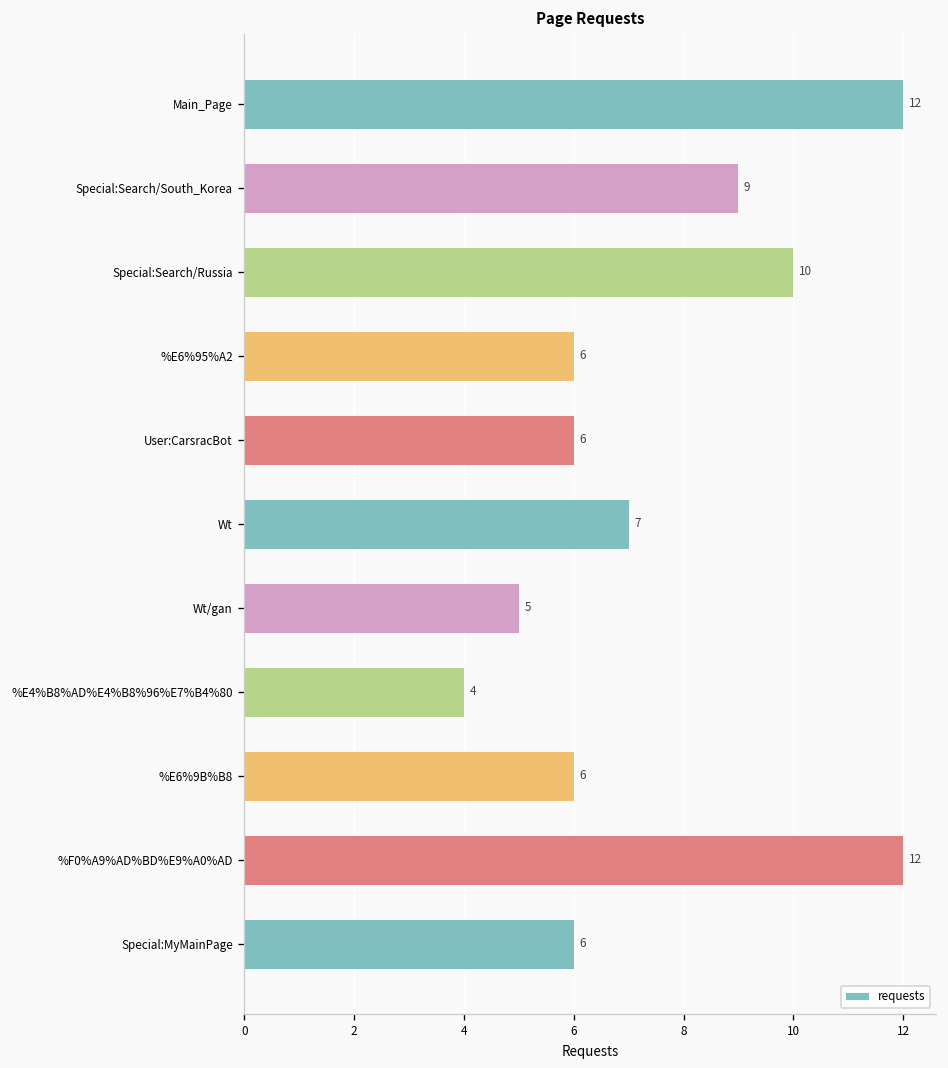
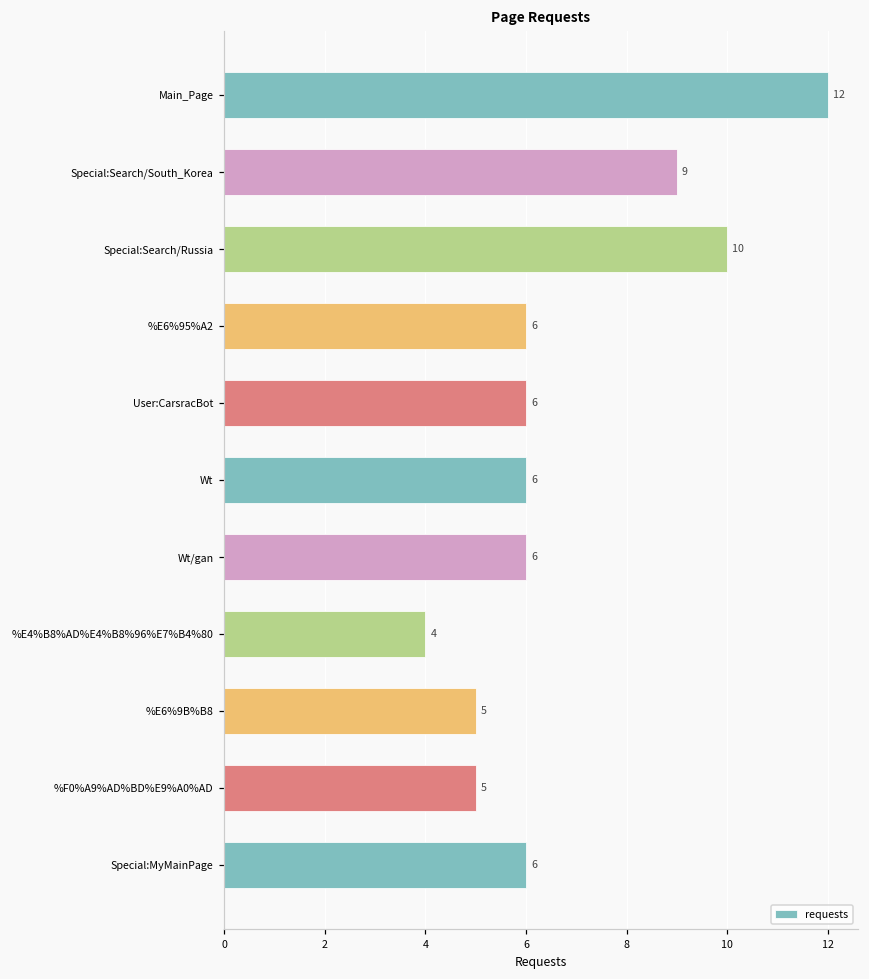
Wt: 7 -> 6
Wt/gan: 5 -> 6
%E6%9B%B8: 6 -> 5
%F0%A9%AD%BD%E9%A0%AD: 12 -> 5
